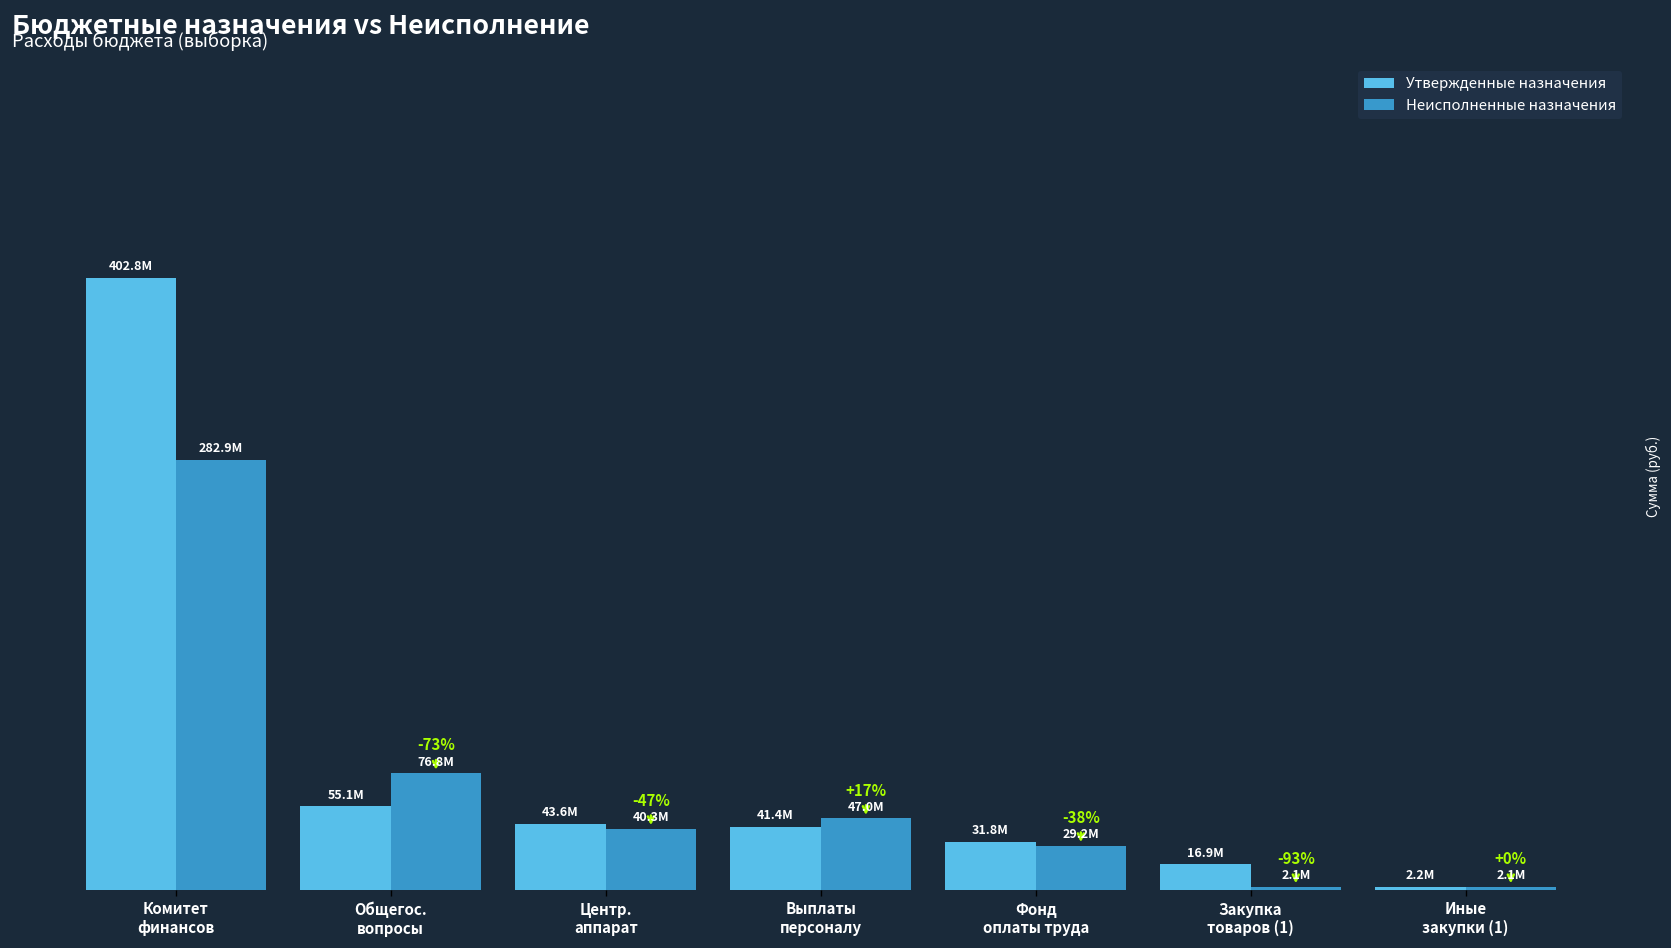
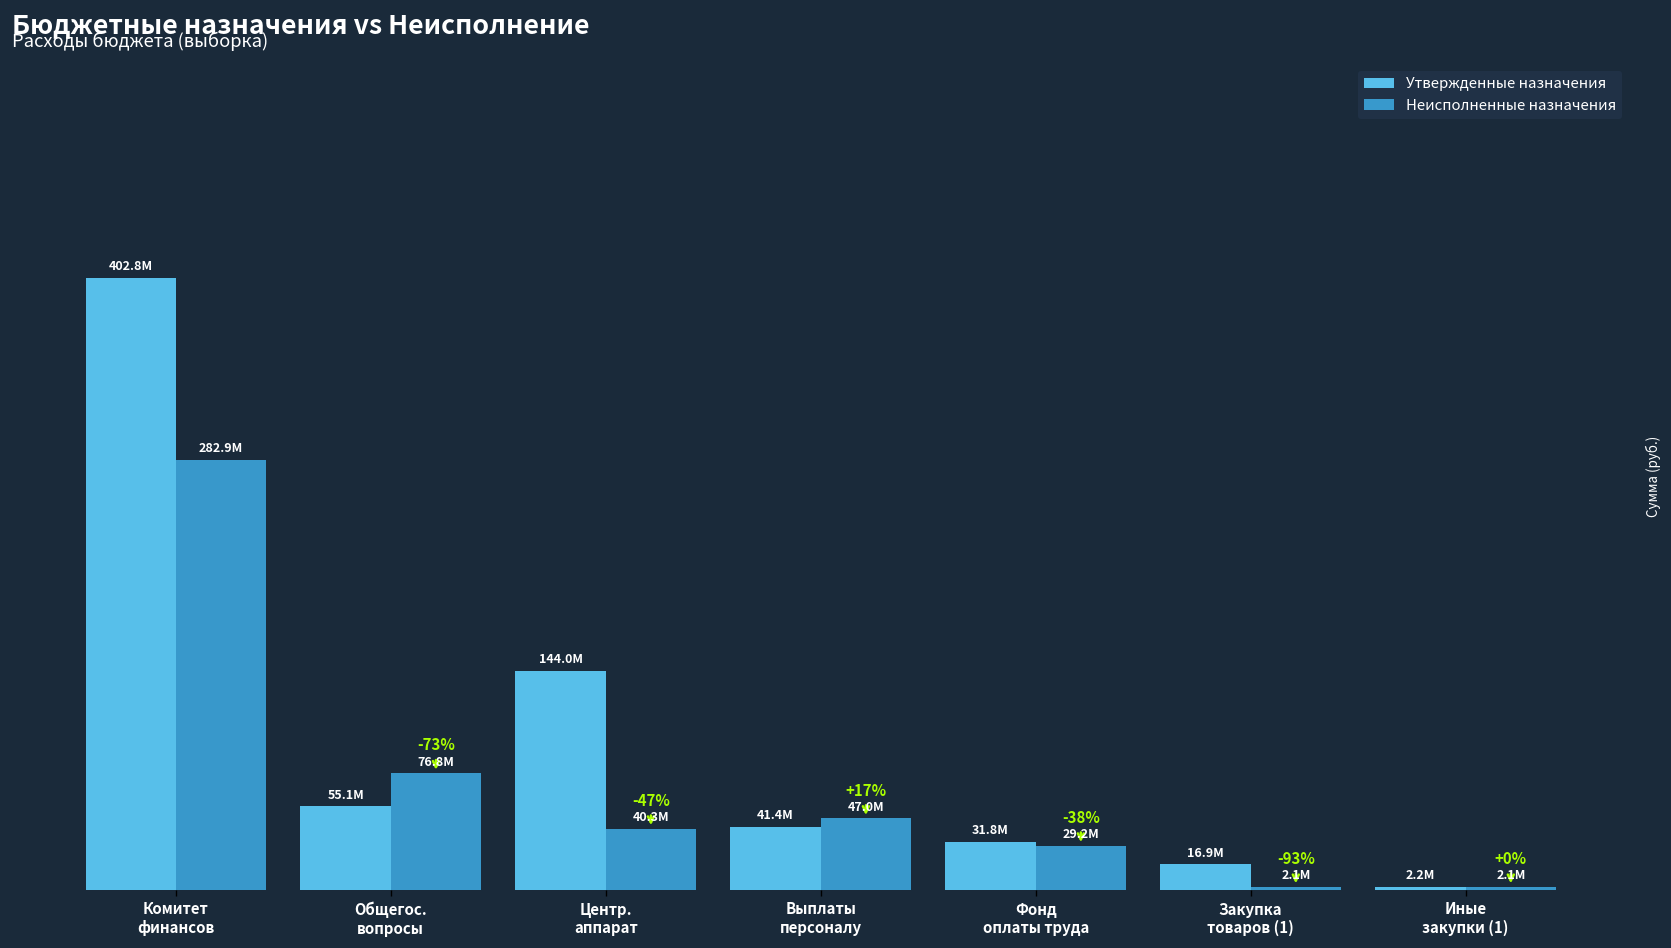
Утвержденные назначения, Центр. аппарат: 43.6M -> 144.0M
